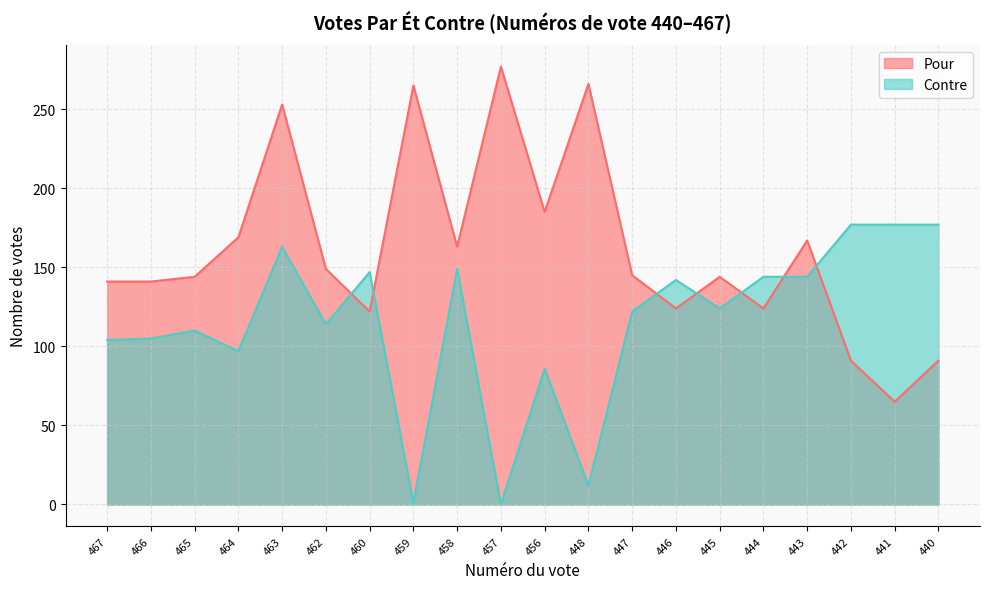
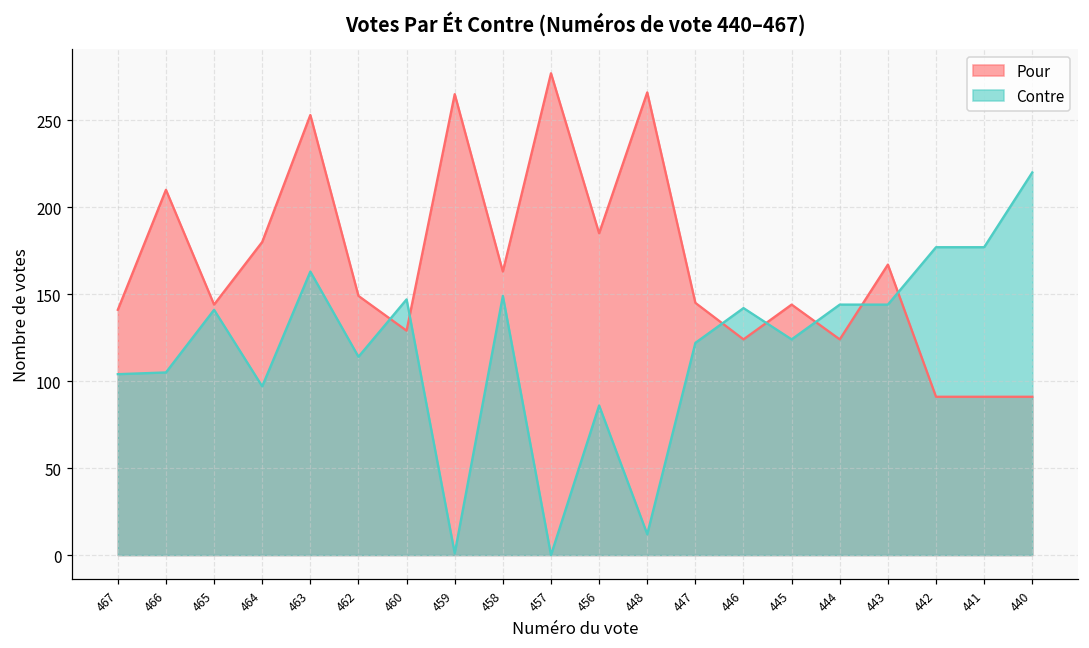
Pour, 466: 141 -> 210
Contre, 465: 110 -> 141
Pour, 464: 169 -> 180
Pour, 460: 122 -> 129
Pour, 441: 65 -> 91
Contre, 440: 177 -> 220
